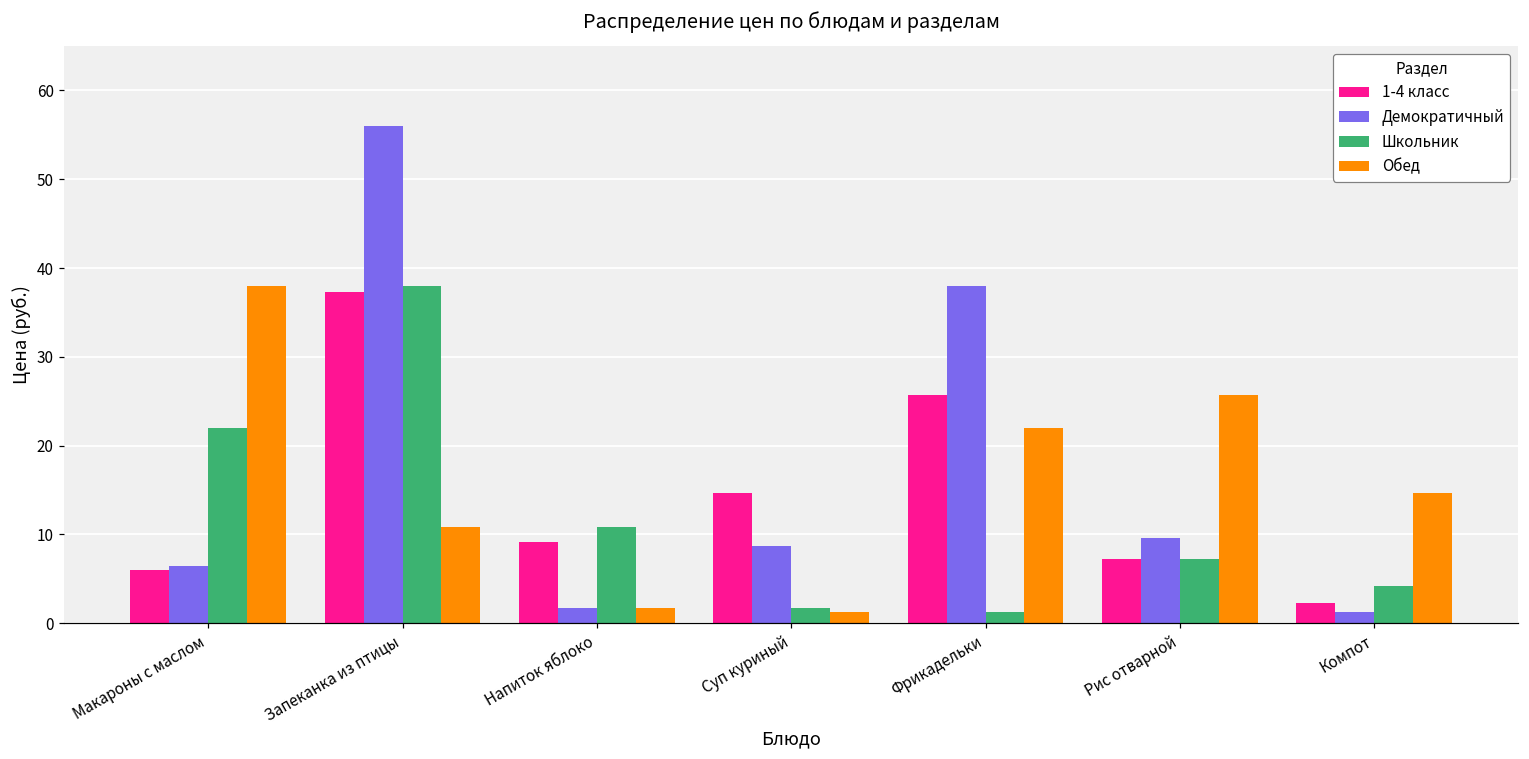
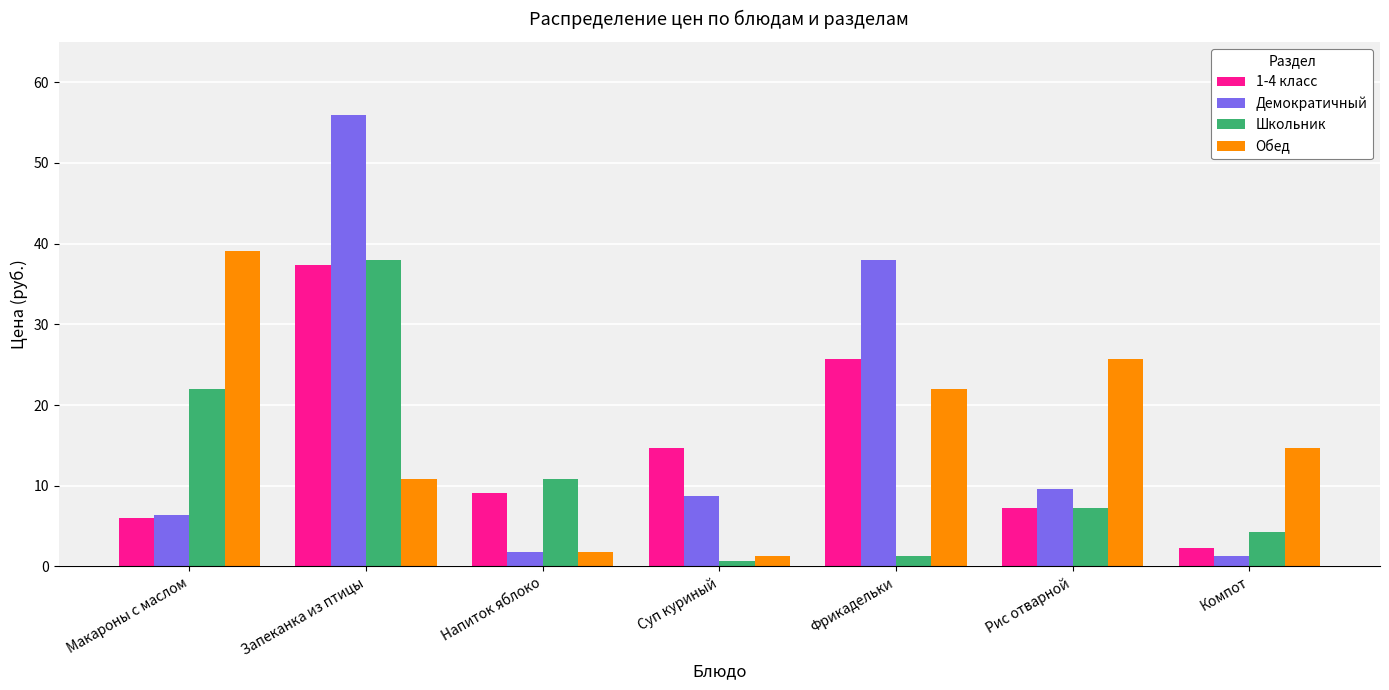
Обед, Макароны с маслом: 38 -> 39
Школьник, Суп куриный: 2 -> 1
